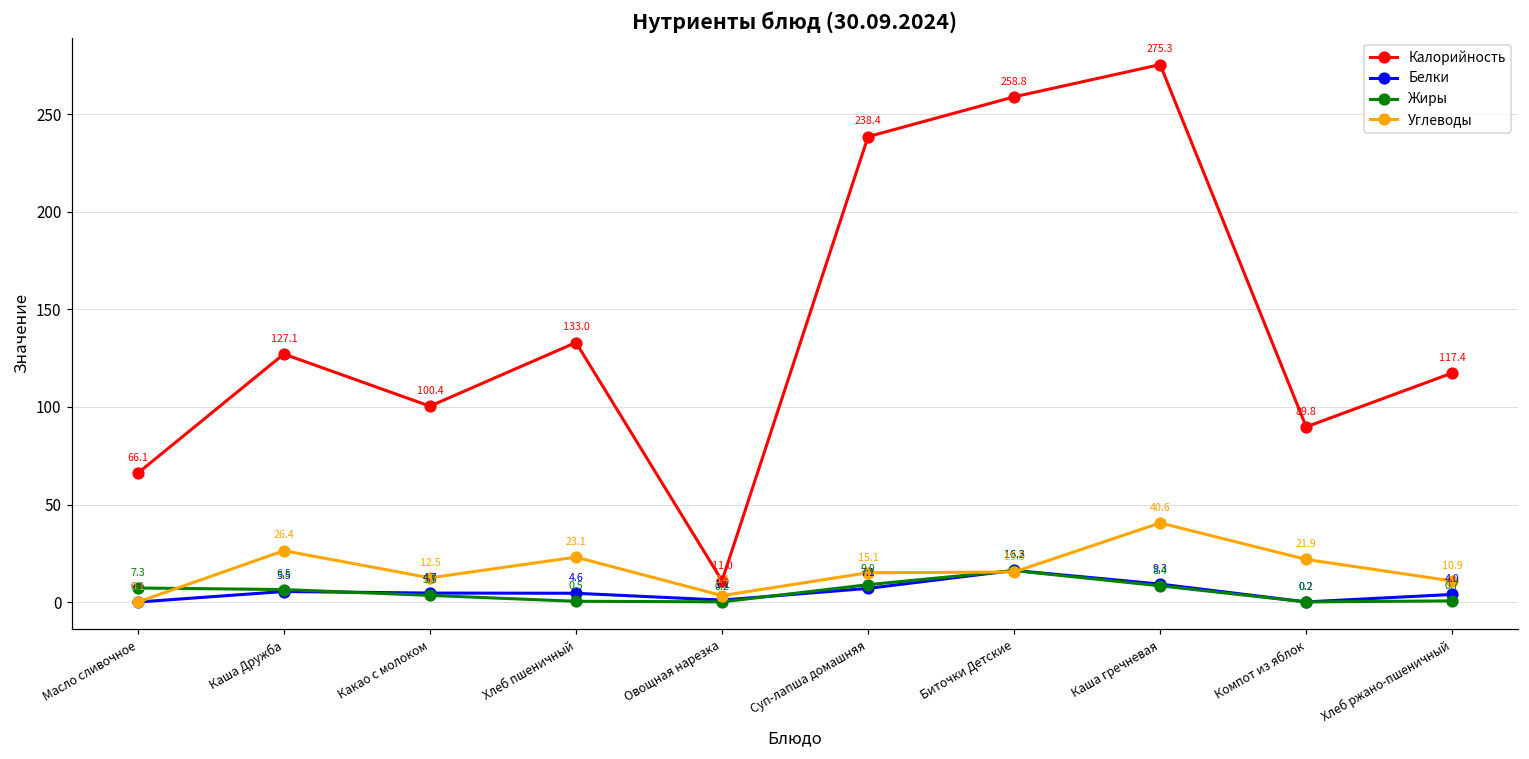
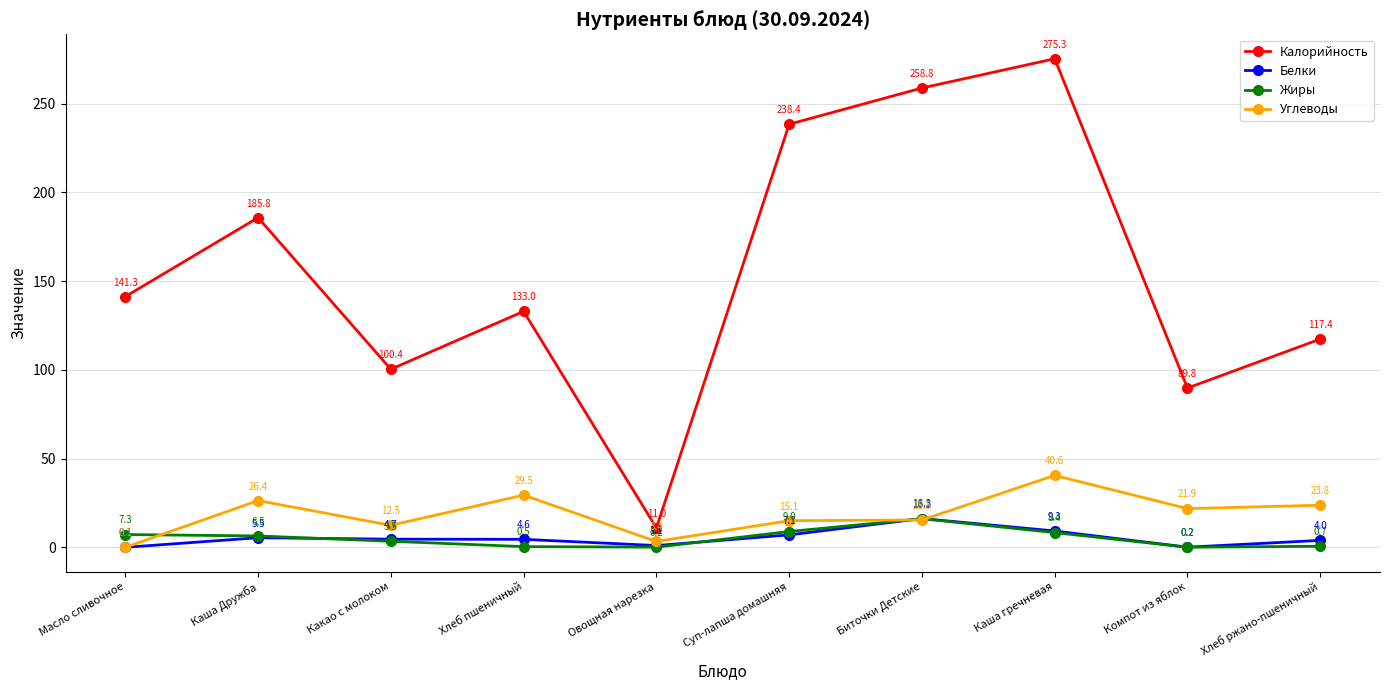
Калорийность, Масло сливочное: 66.1 -> 141.3
Калорийность, Каша Дружба: 127.1 -> 185.8
Углеводы, Хлеб пшеничный: 23.1 -> 29.5
Углеводы, Хлеб ржано-пшеничный: 10.9 -> 23.8
